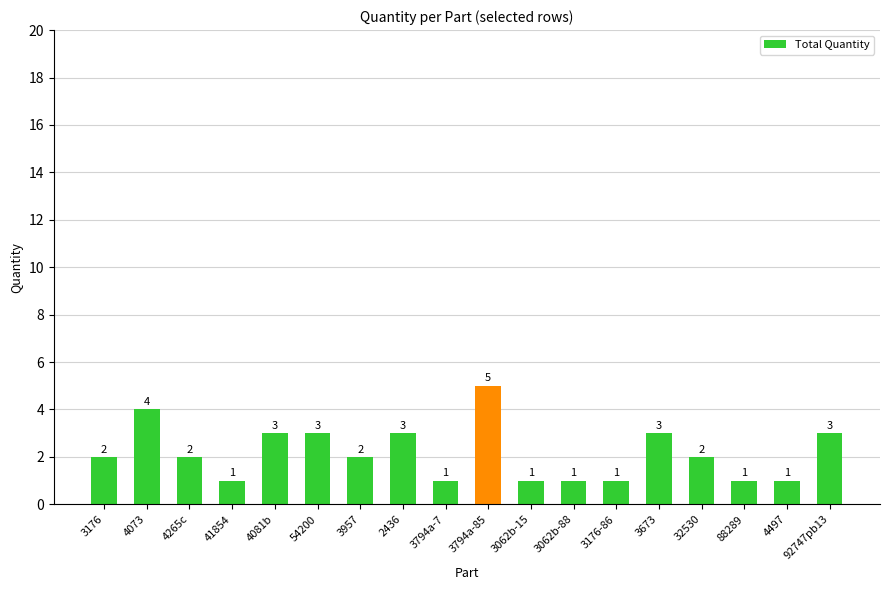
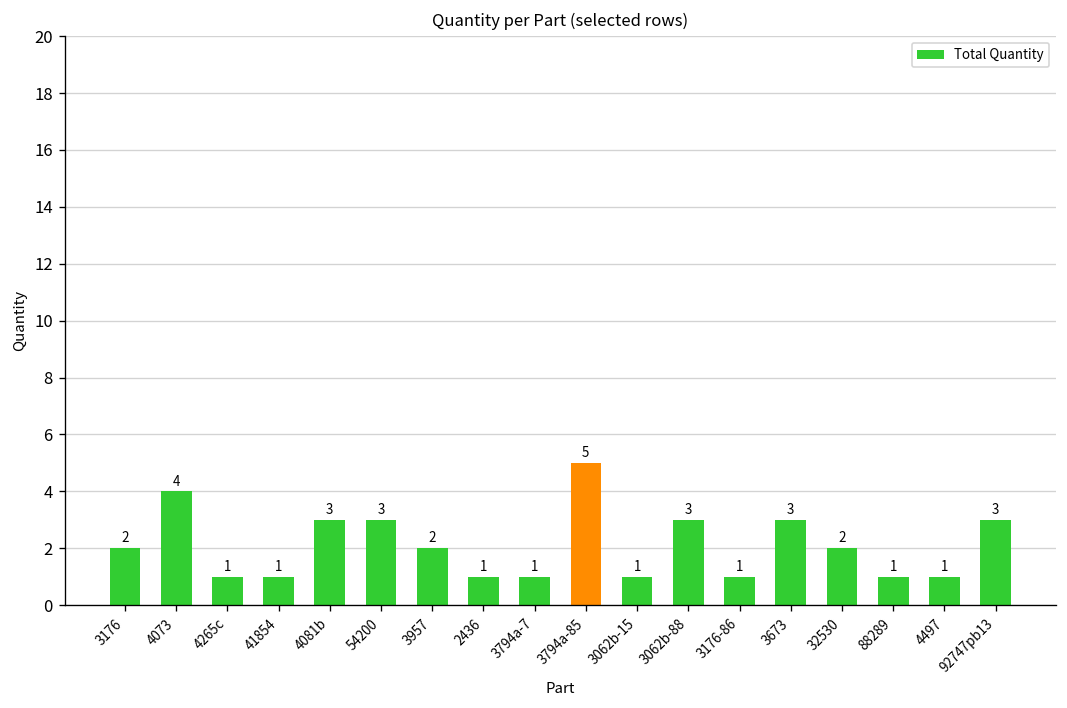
4265c: 2 -> 1
2436: 3 -> 1
3062b-88: 1 -> 3
